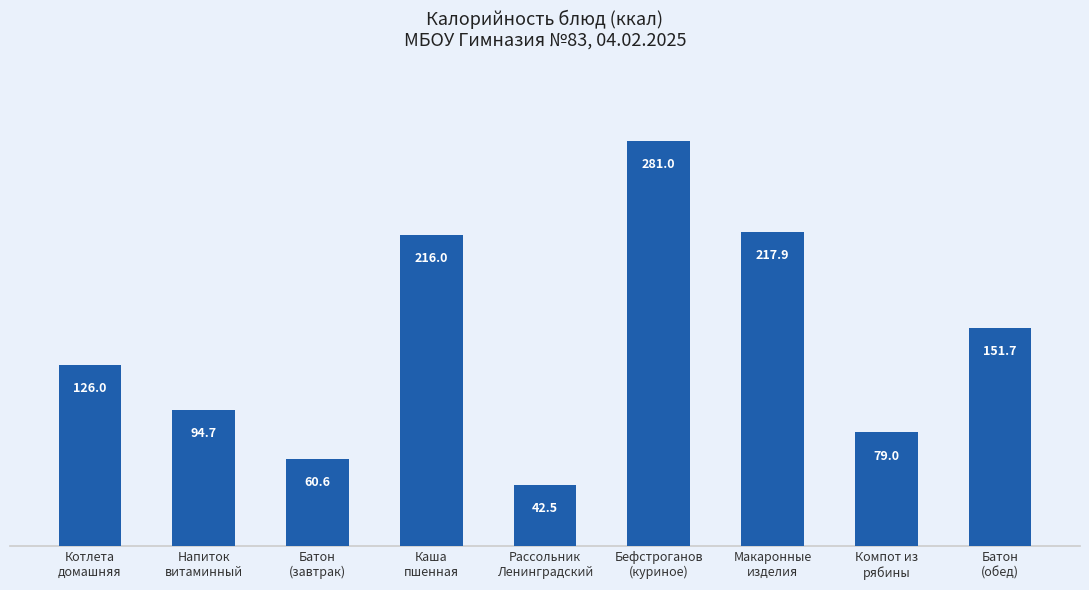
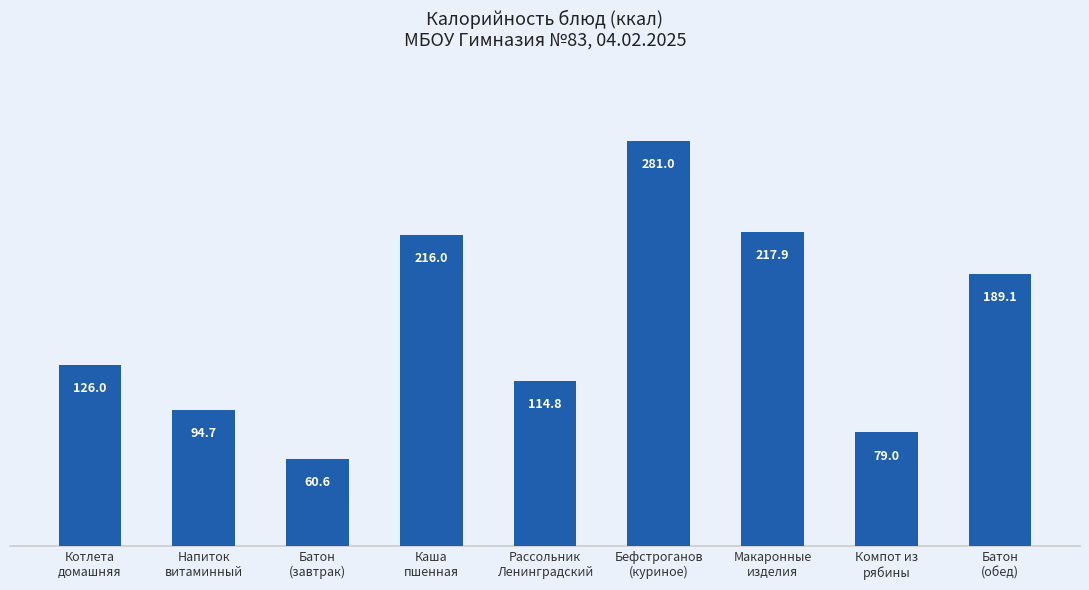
Рассольник Ленинградский: 42.5 -> 114.8
Батон (обед): 151.7 -> 189.1
